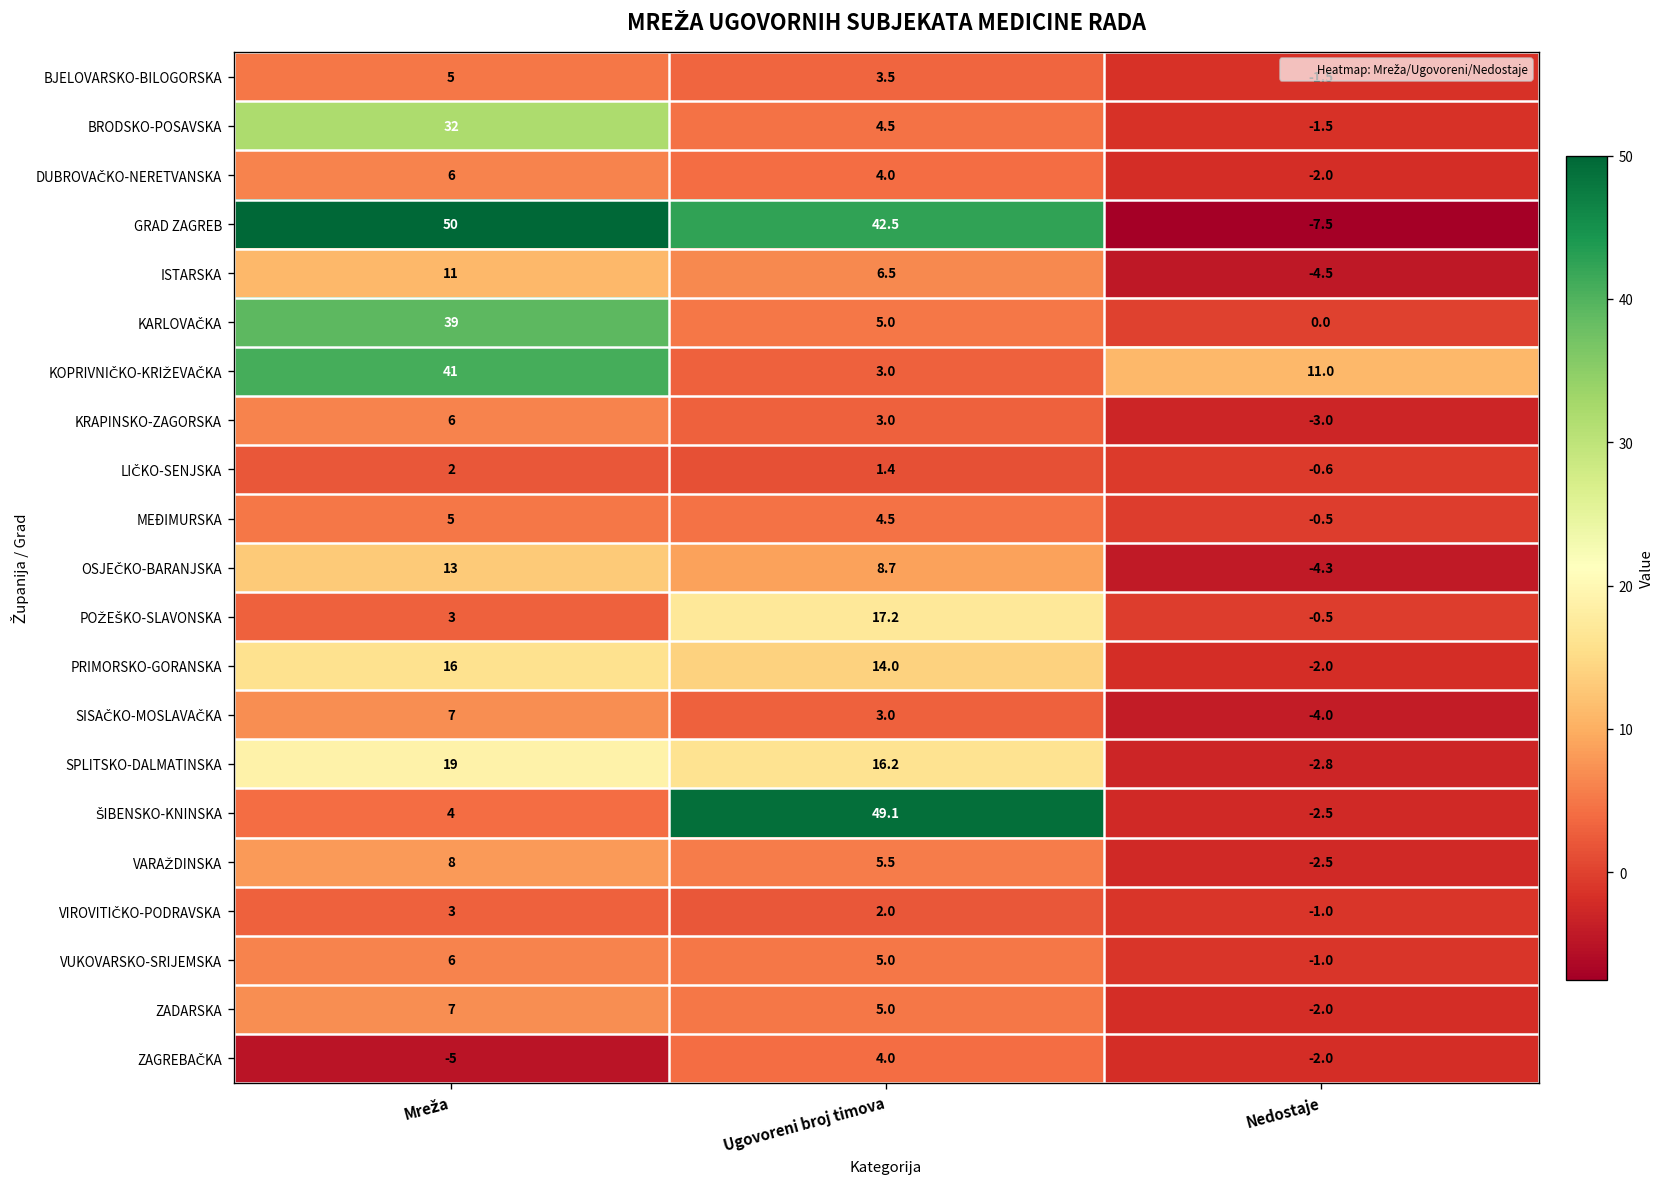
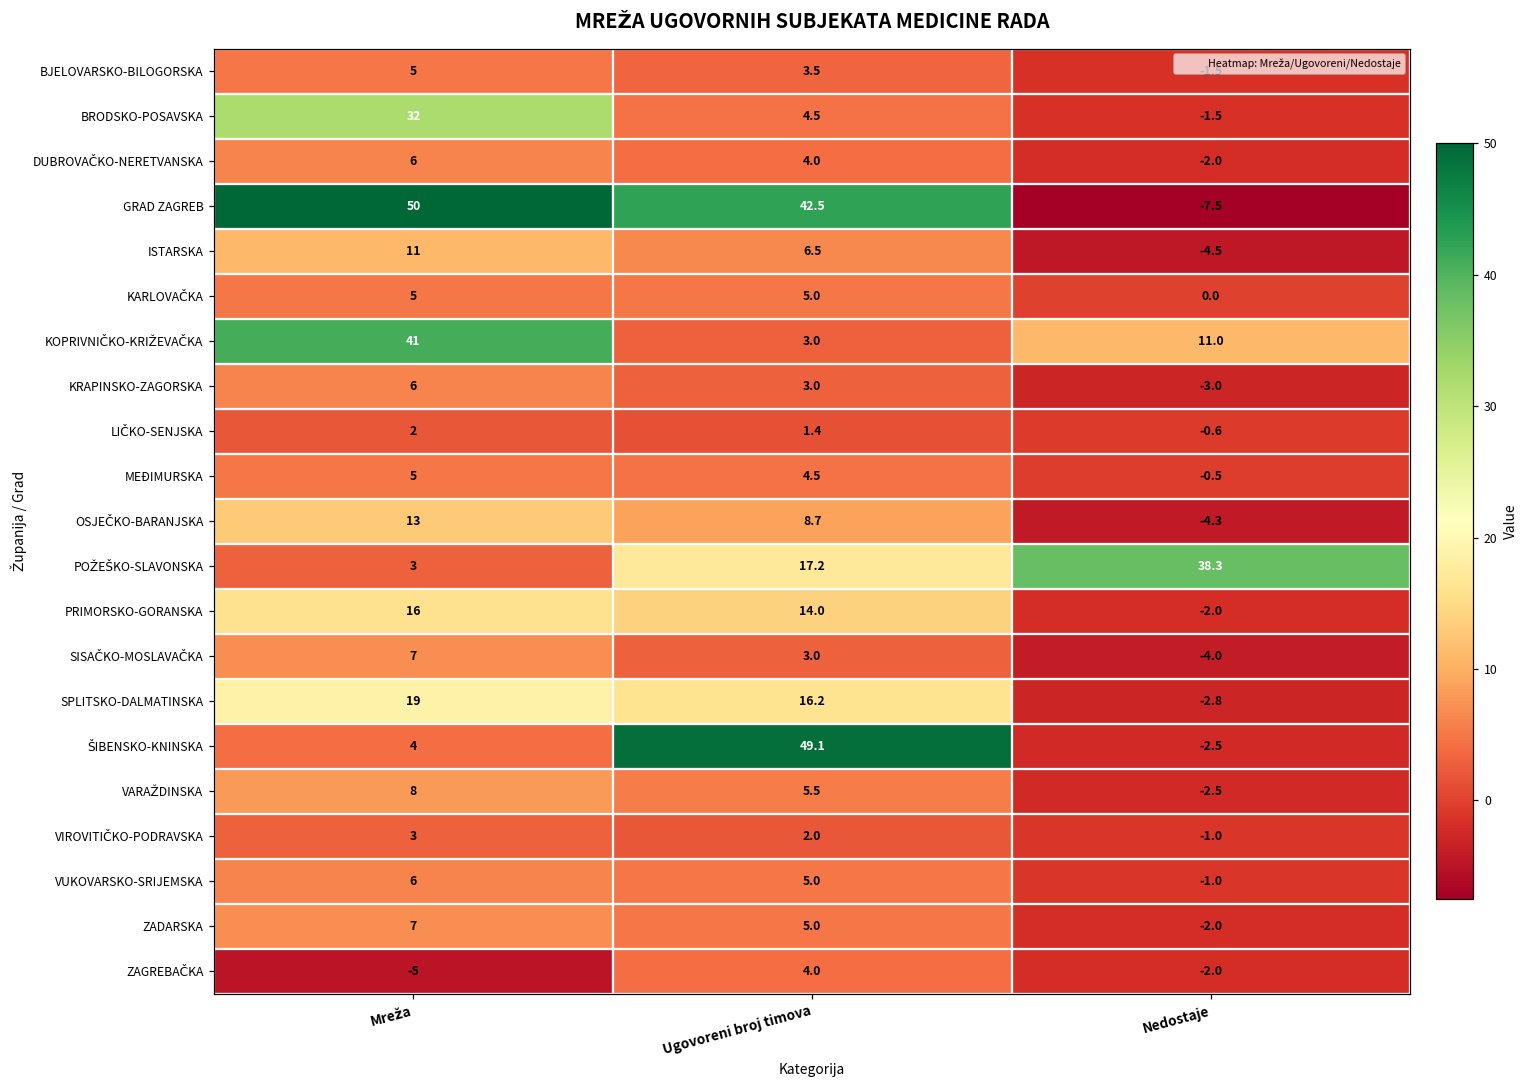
KARLOVAČKA, Mreža: 39 -> 5
POŽEŠKO-SLAVONSKA, Nedostaje: -0.5 -> 38.3
